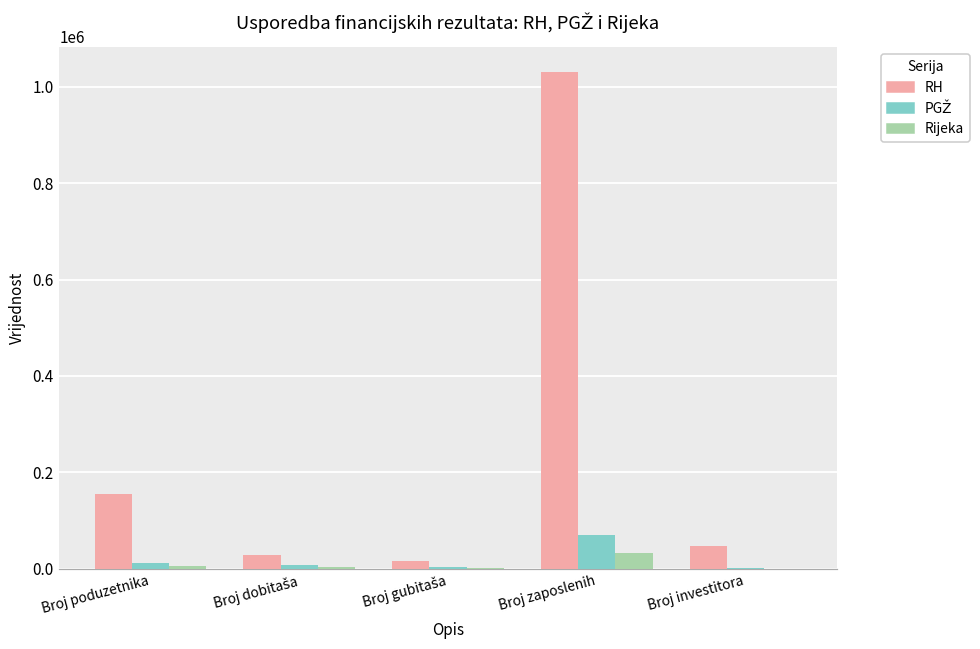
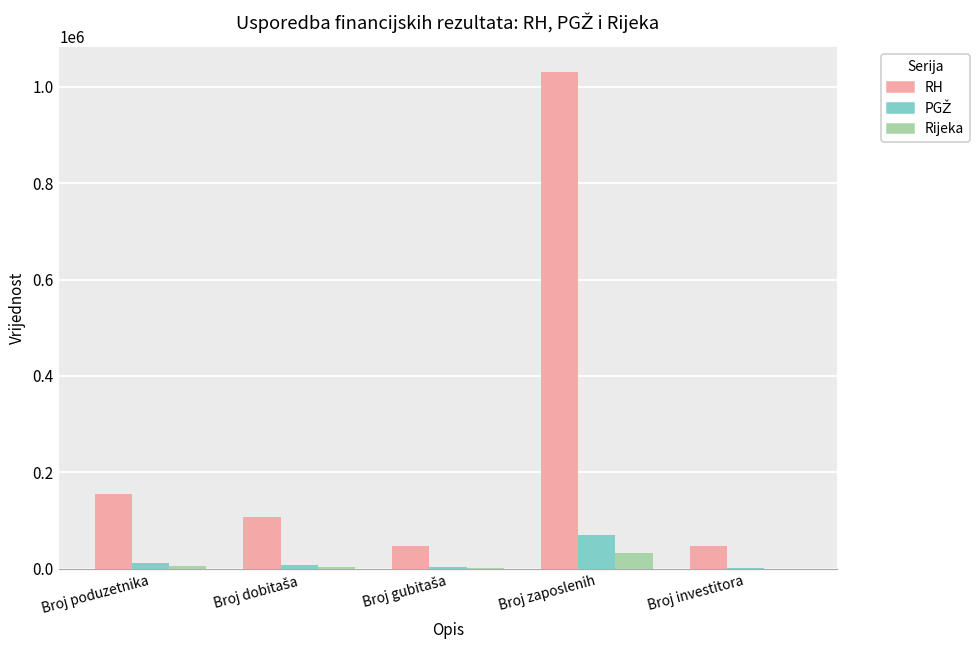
RH, Broj dobitaša: 30000 -> 110000
RH, Broj gubitaša: 20000 -> 50000
